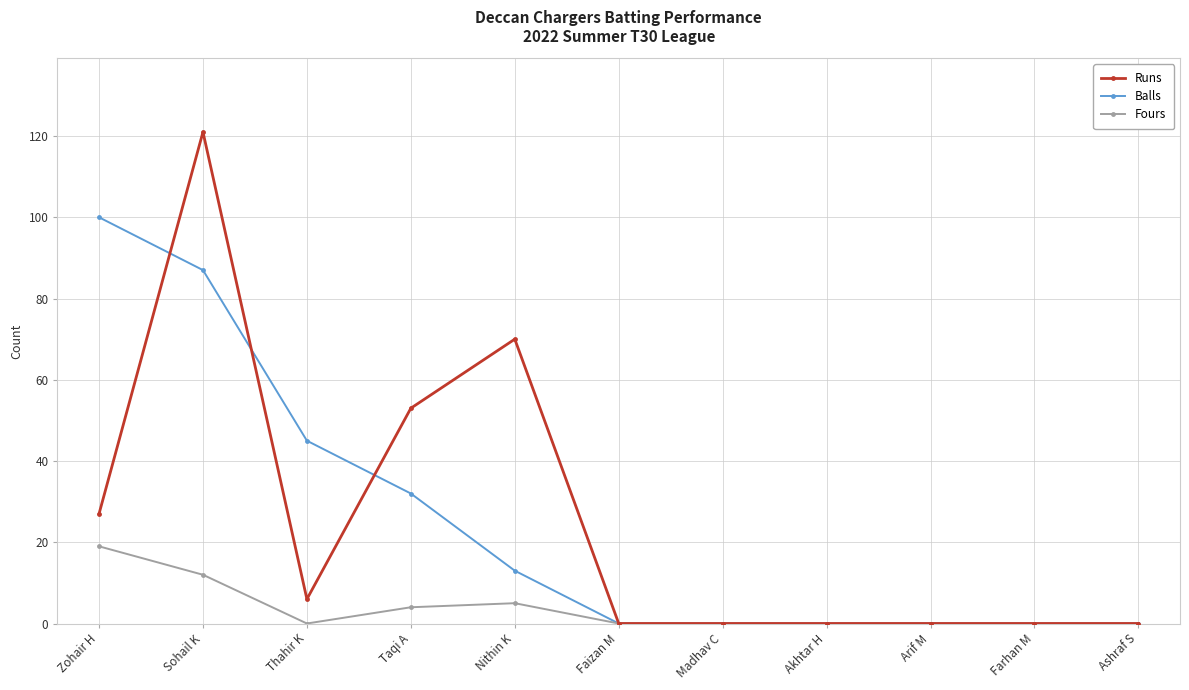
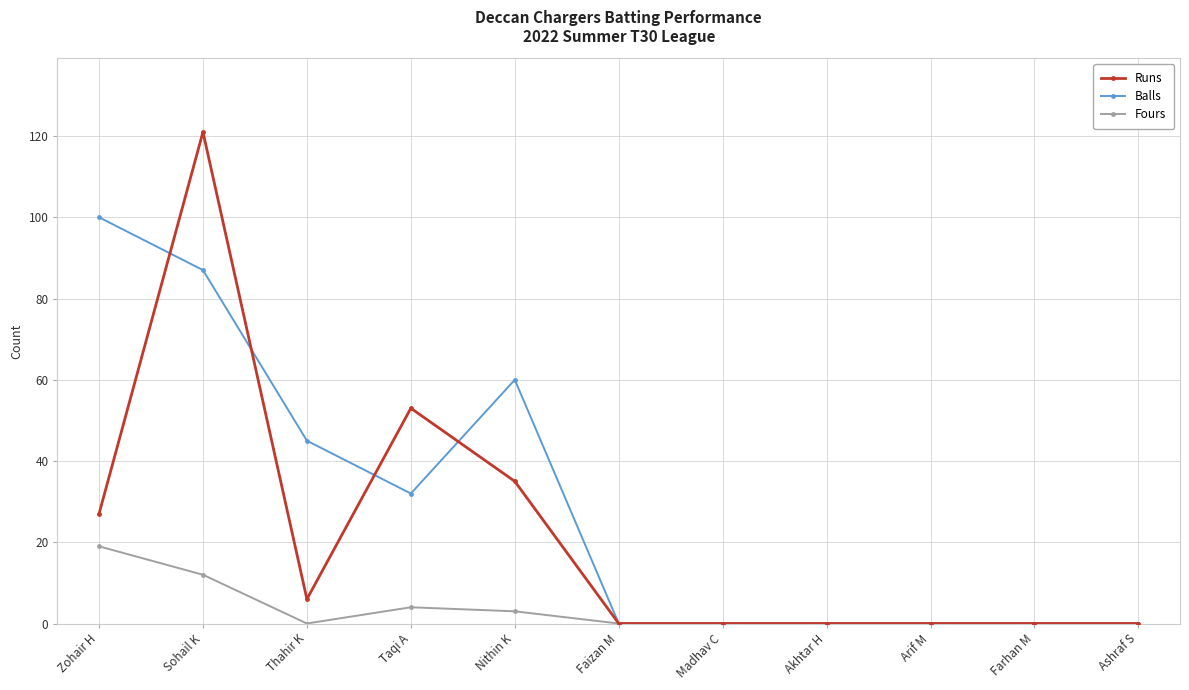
Runs, Nithin K: 70 -> 35
Balls, Nithin K: 13 -> 60
Fours, Nithin K: 5 -> 3
